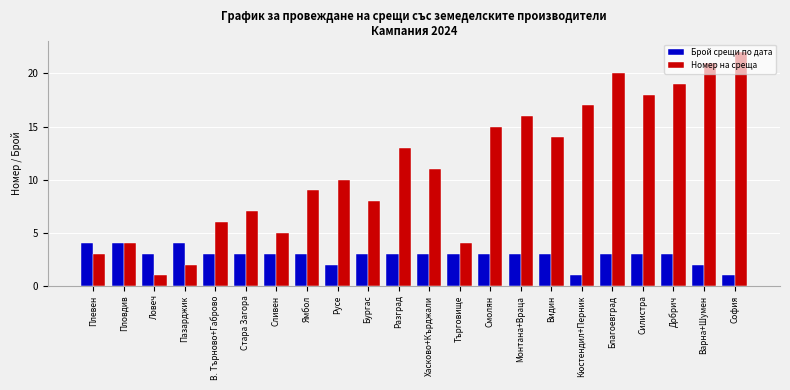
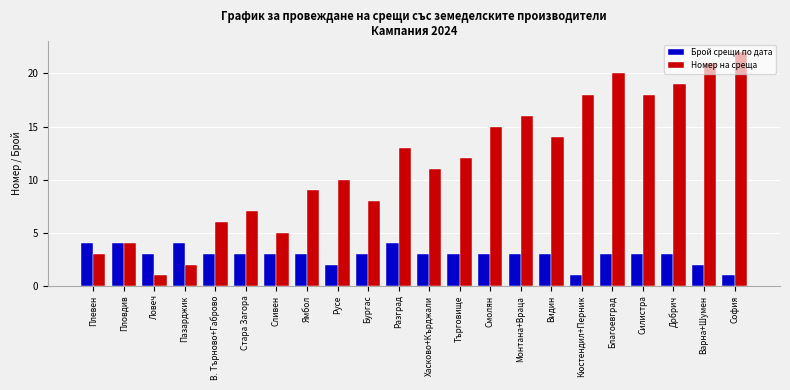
Брой срещи по дата, Разград: 3 -> 4
Номер на среща, Търговище: 4 -> 12
Номер на среща, Кюстендил+Перник: 17 -> 18
